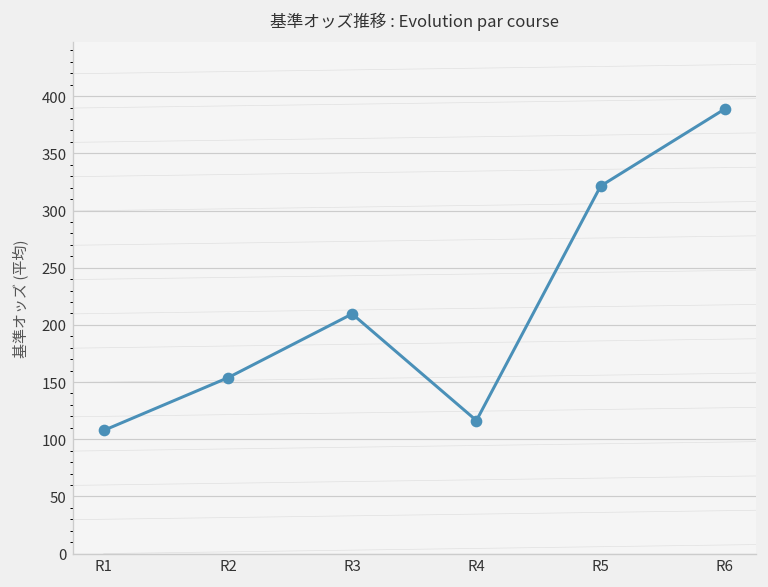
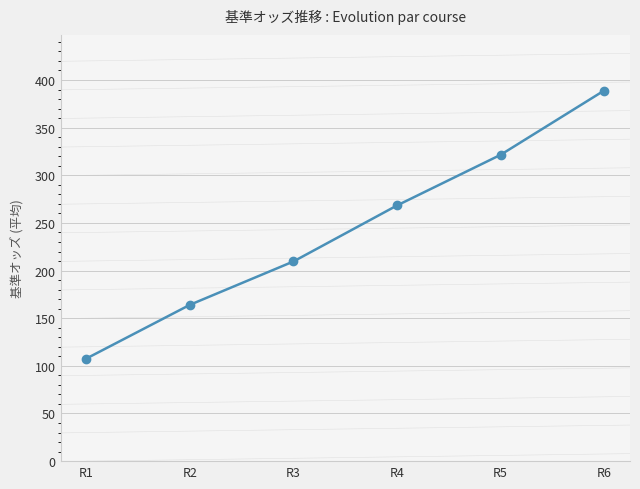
R2: 150 -> 160
R4: 120 -> 270
